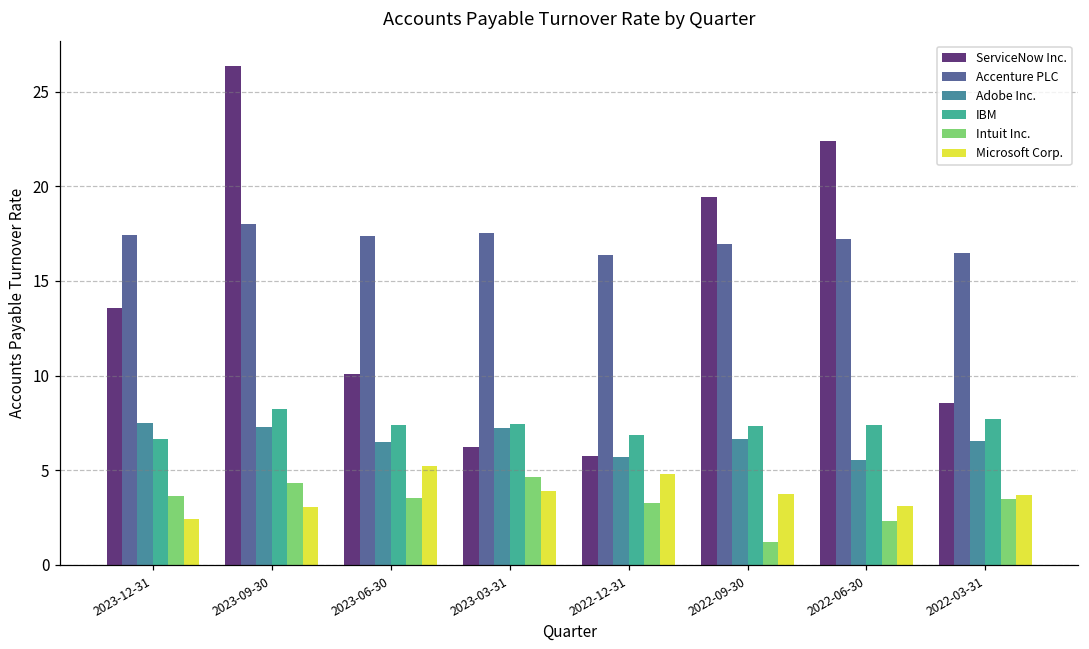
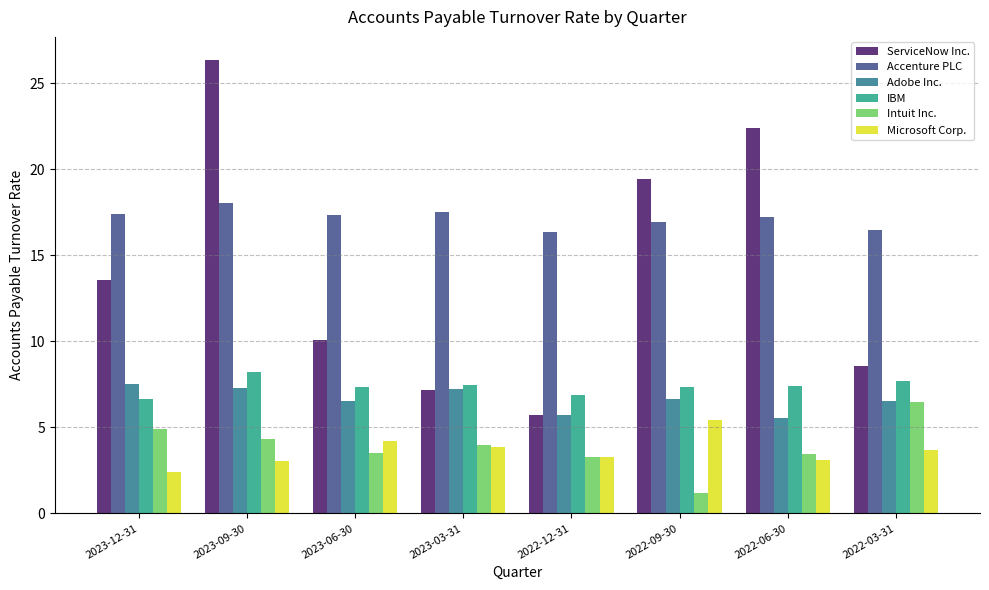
Intuit Inc., 2023-12-31: 3.6 -> 4.9
Microsoft Corp., 2023-06-30: 5.2 -> 4.2
ServiceNow Inc., 2023-03-31: 6.2 -> 7.2
Intuit Inc., 2023-03-31: 4.7 -> 4.0
Microsoft Corp., 2022-12-31: 4.8 -> 3.3
Microsoft Corp., 2022-09-30: 3.7 -> 5.4
Intuit Inc., 2022-06-30: 2.3 -> 3.5
Intuit Inc., 2022-03-31: 3.5 -> 6.5
